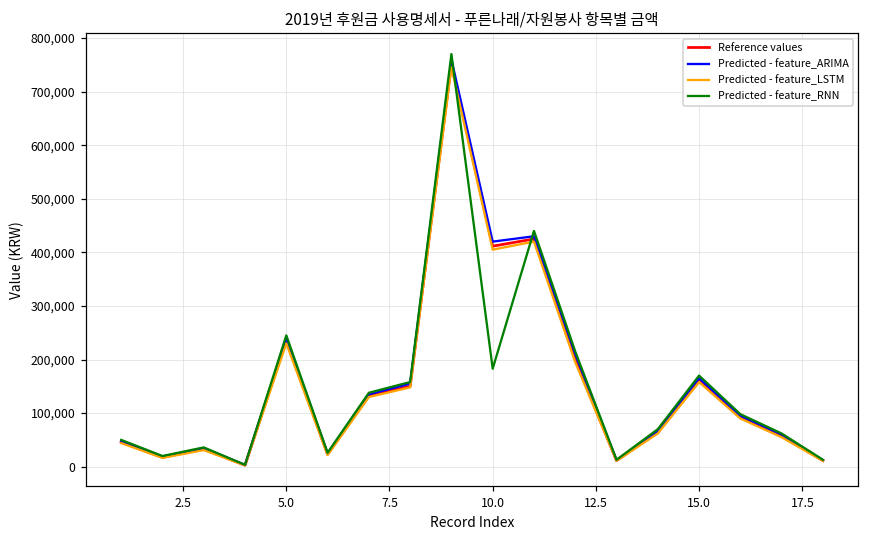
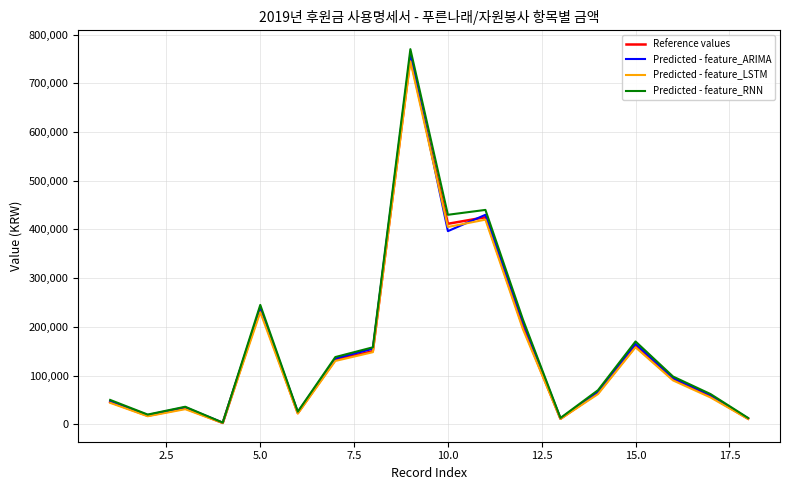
Predicted - feature_ARIMA, 10.0: 420,000 -> 400,000
Predicted - feature_RNN, 10.0: 180,000 -> 430,000
